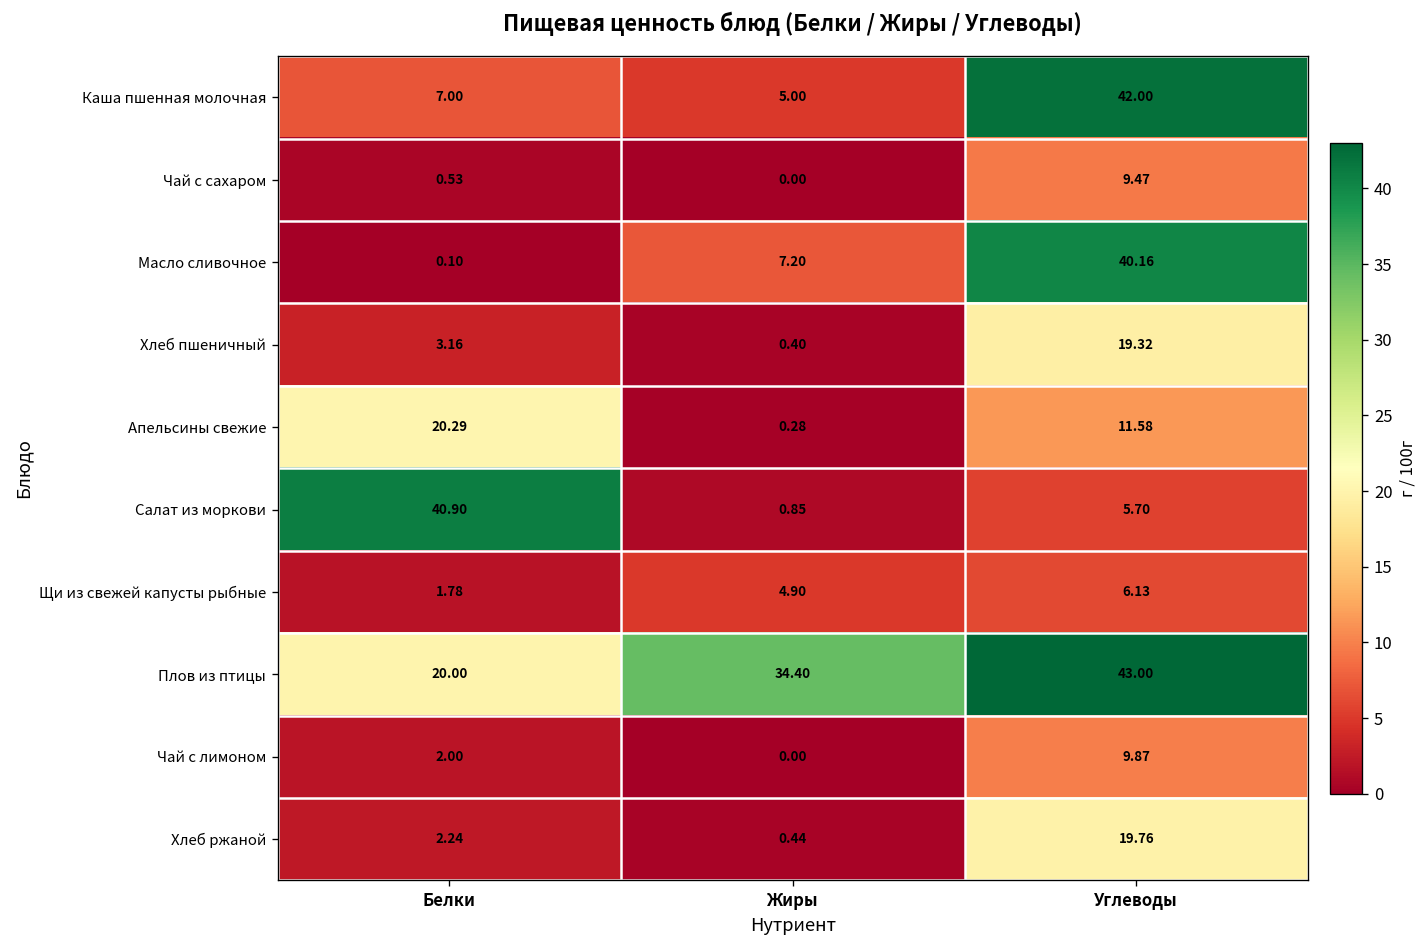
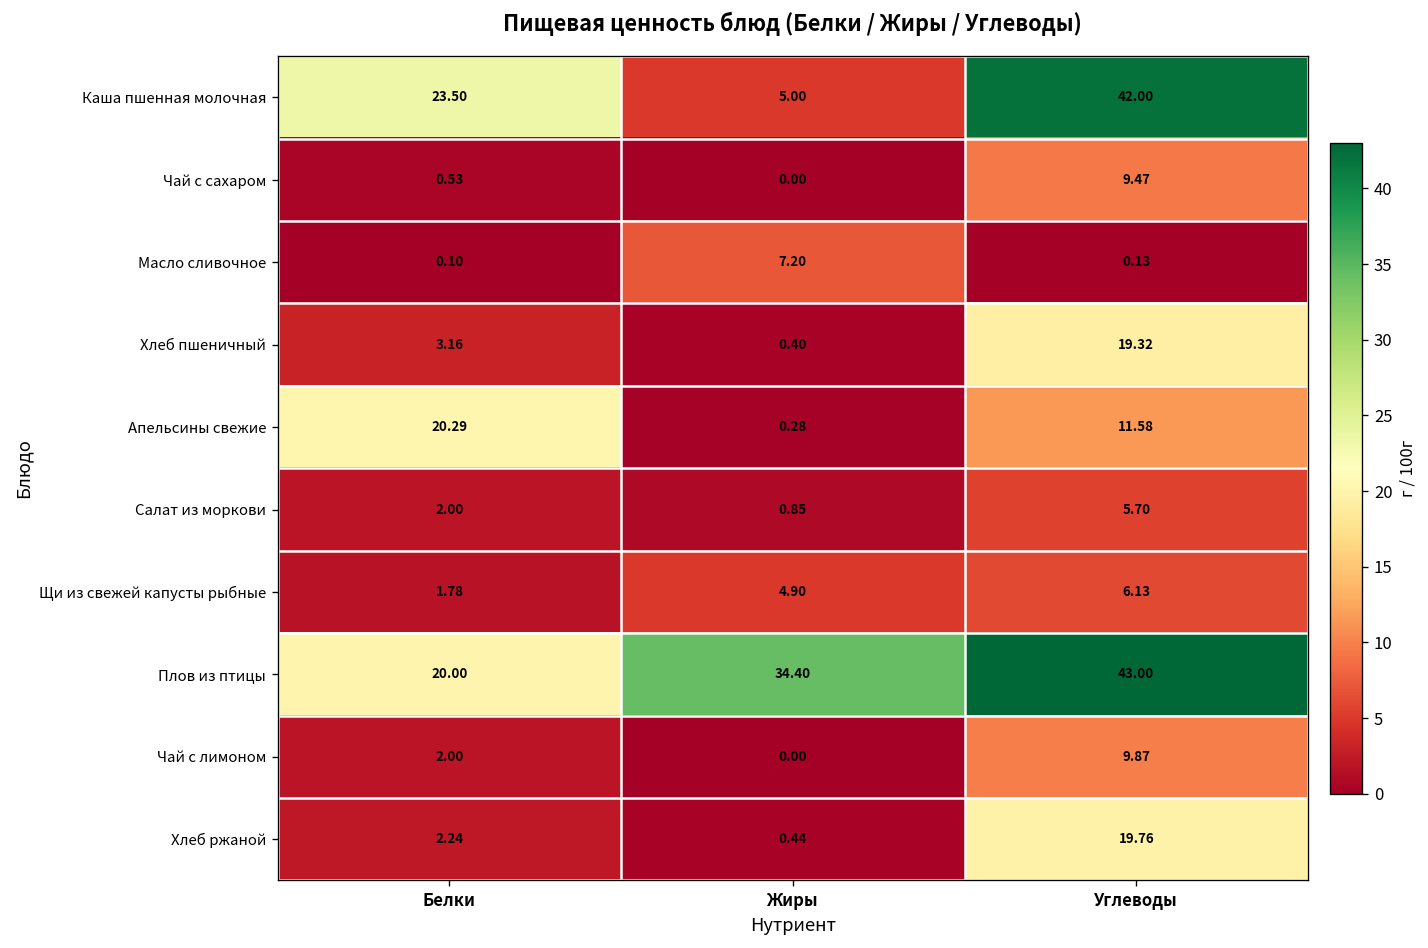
Каша пшенная молочная, Белки: 7.00 -> 23.50
Масло сливочное, Углеводы: 40.16 -> 0.13
Салат из моркови, Белки: 40.90 -> 2.00
